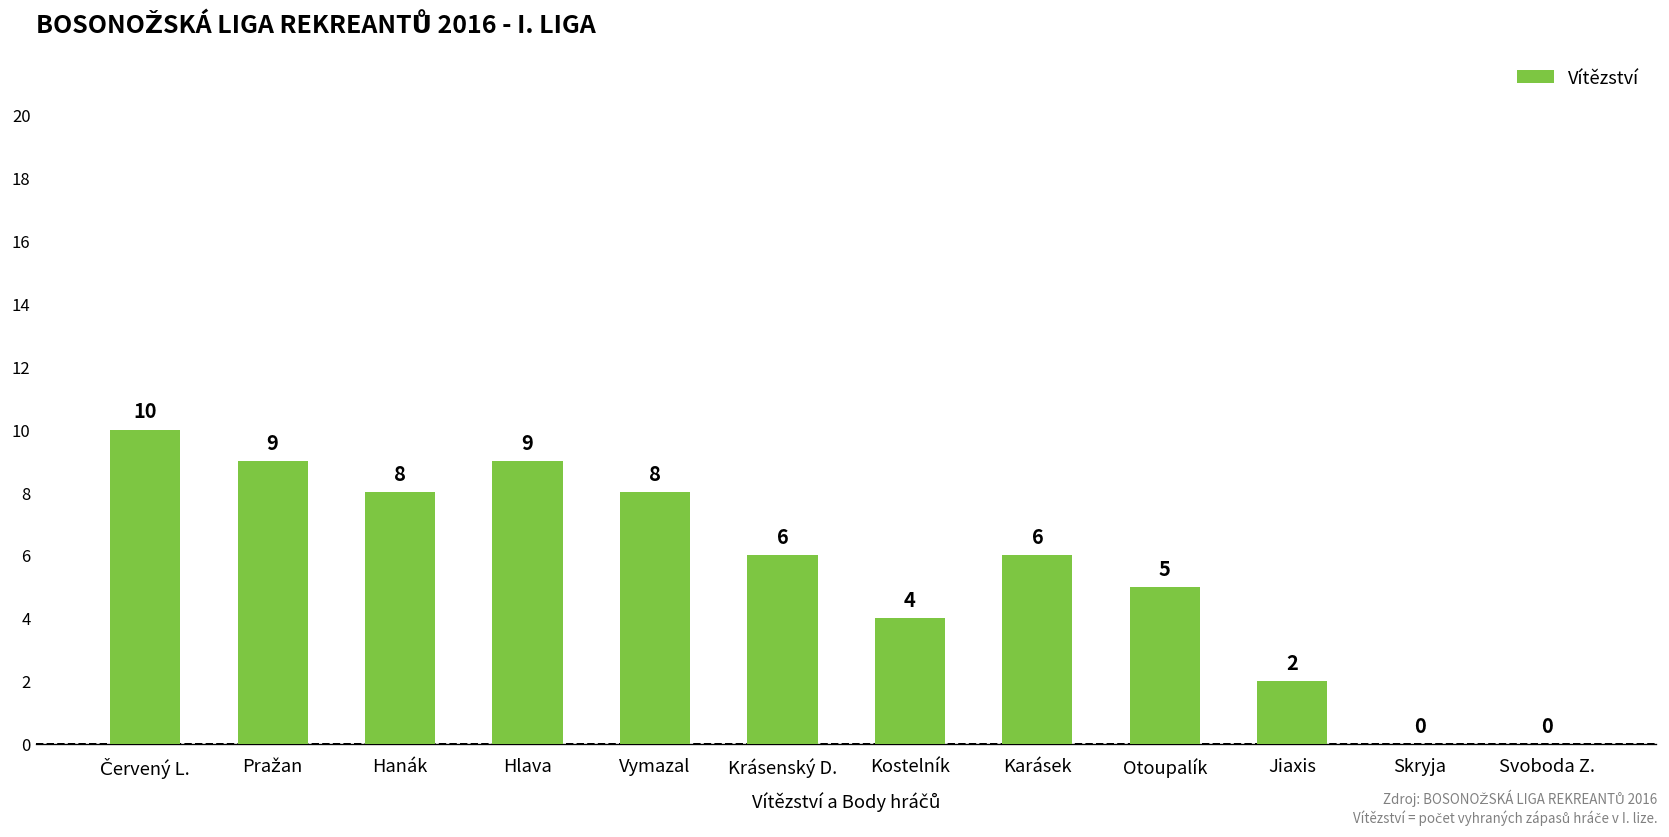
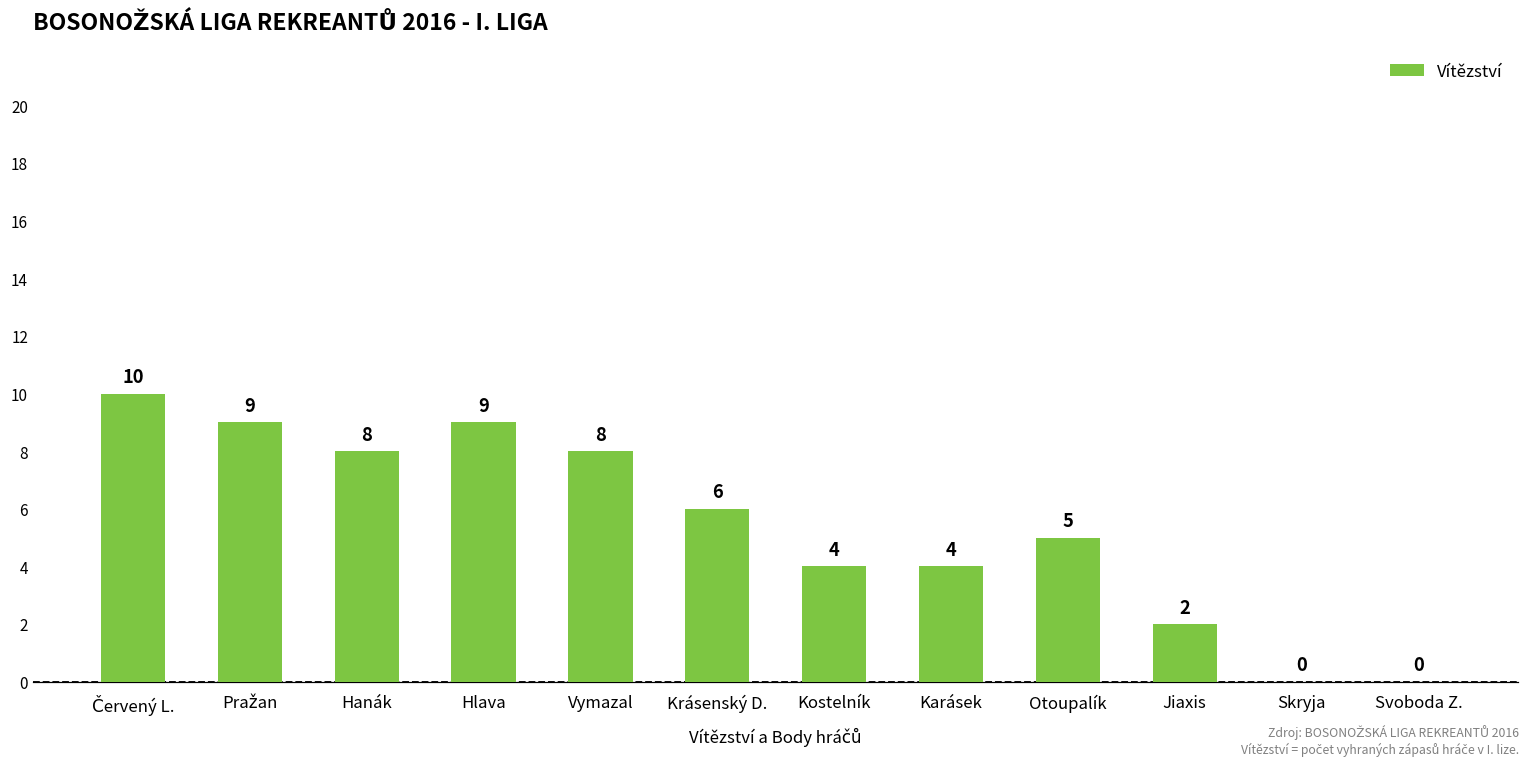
Karásek: 6 -> 4
